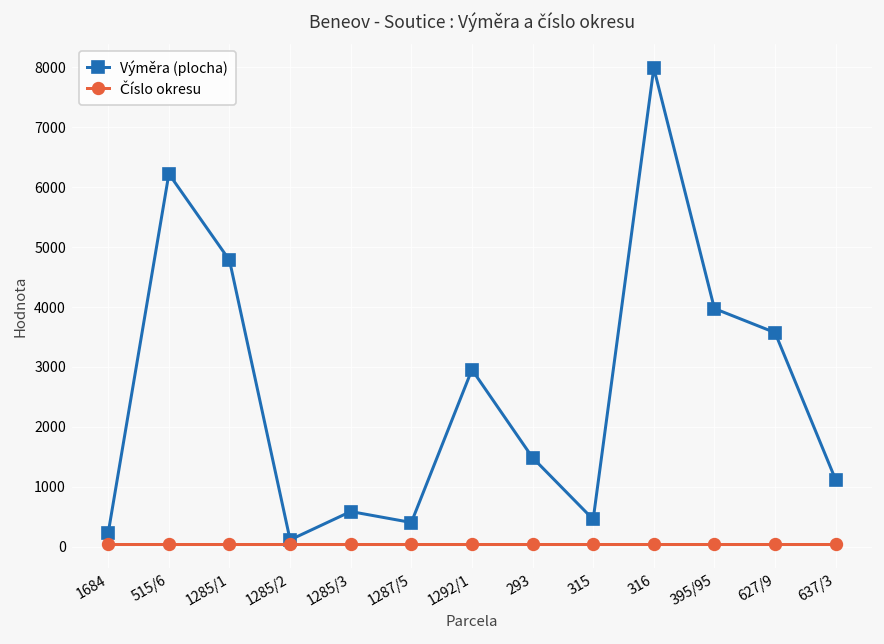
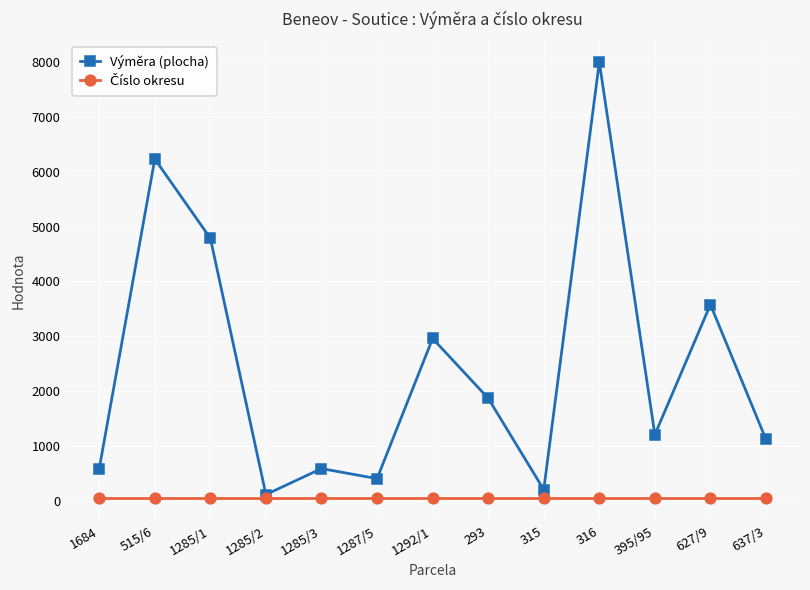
Výměra (plocha), 1684: 200 -> 600
Výměra (plocha), 293: 1500 -> 1900
Výměra (plocha), 315: 500 -> 200
Výměra (plocha), 395/95: 4000 -> 1200
